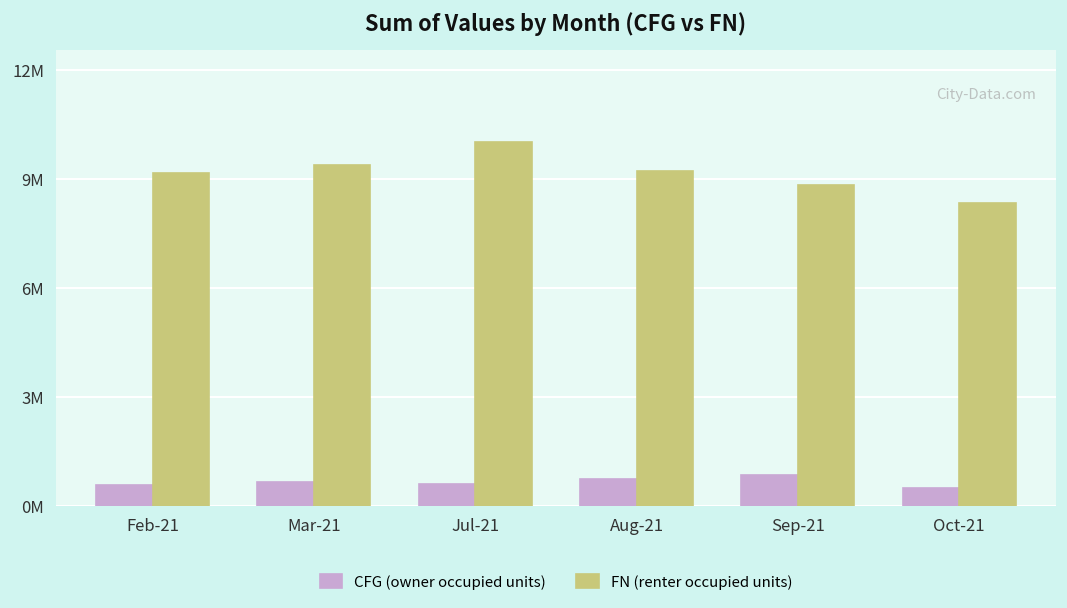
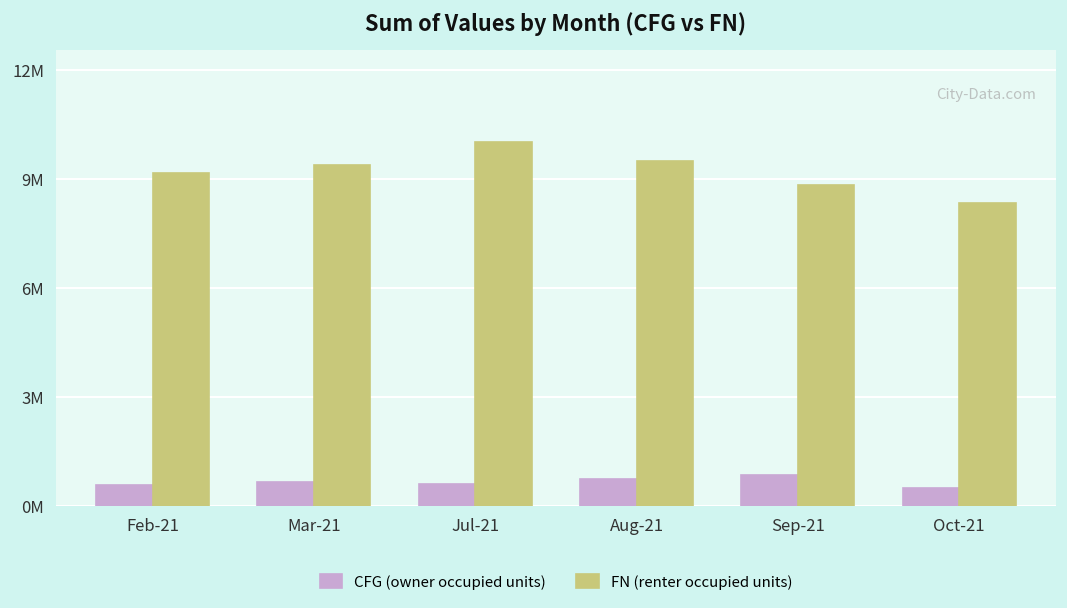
FN (renter occupied units), Aug-21: 9200000 -> 9500000
